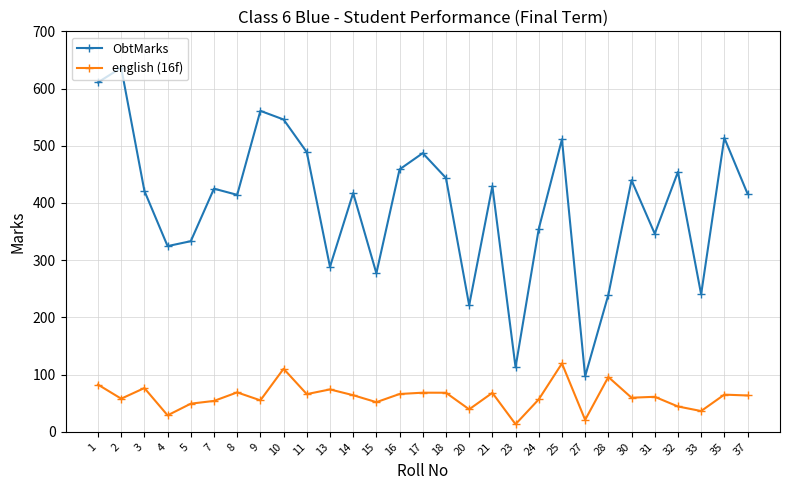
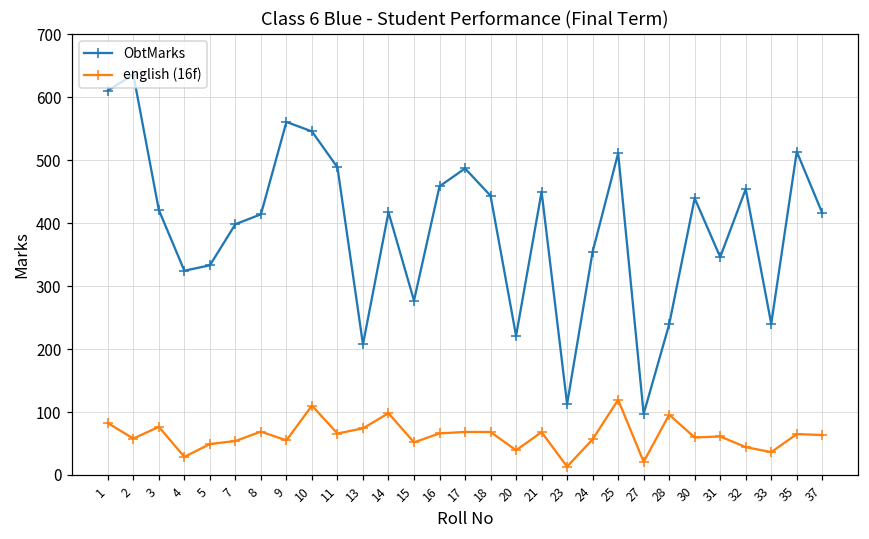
ObtMarks, 7: 430 -> 400
ObtMarks, 13: 290 -> 210
english (16f), 14: 60 -> 100
ObtMarks, 21: 430 -> 450
